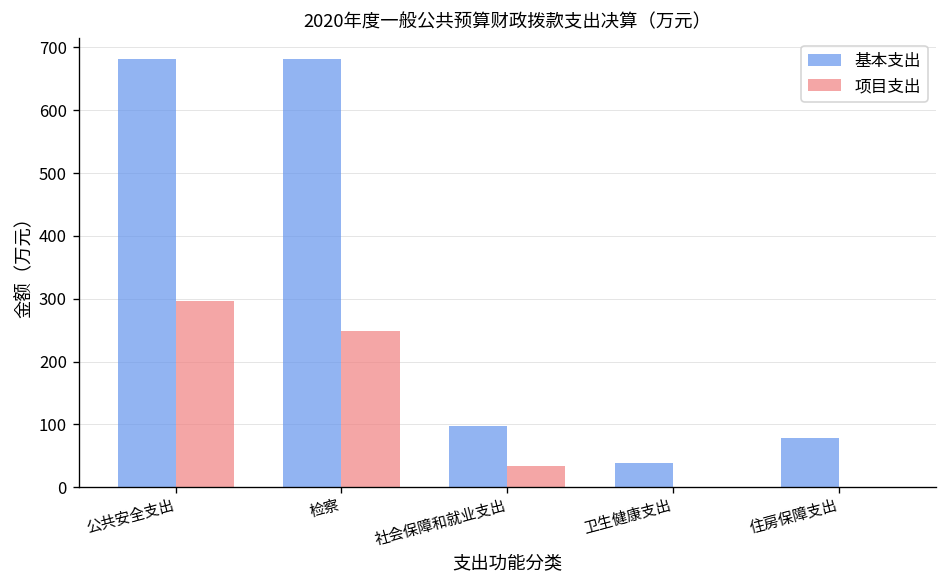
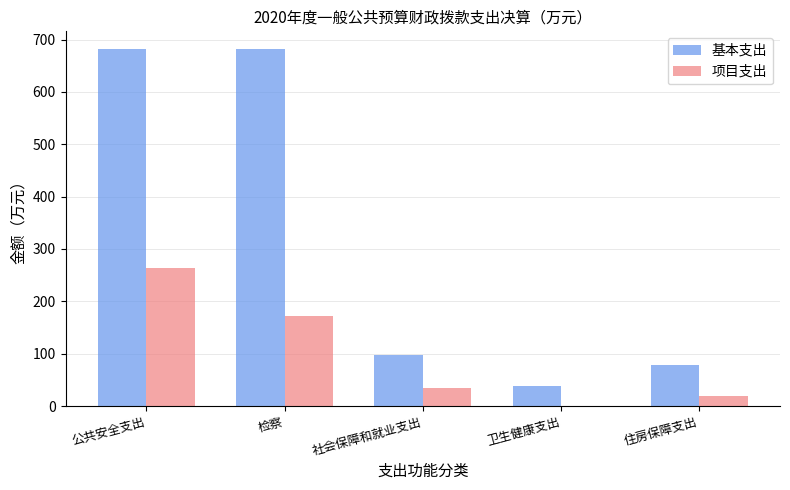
项目支出, 公共安全支出: 300 -> 260
项目支出, 检察: 250 -> 170
项目支出, 住房保障支出: 0 -> 20
